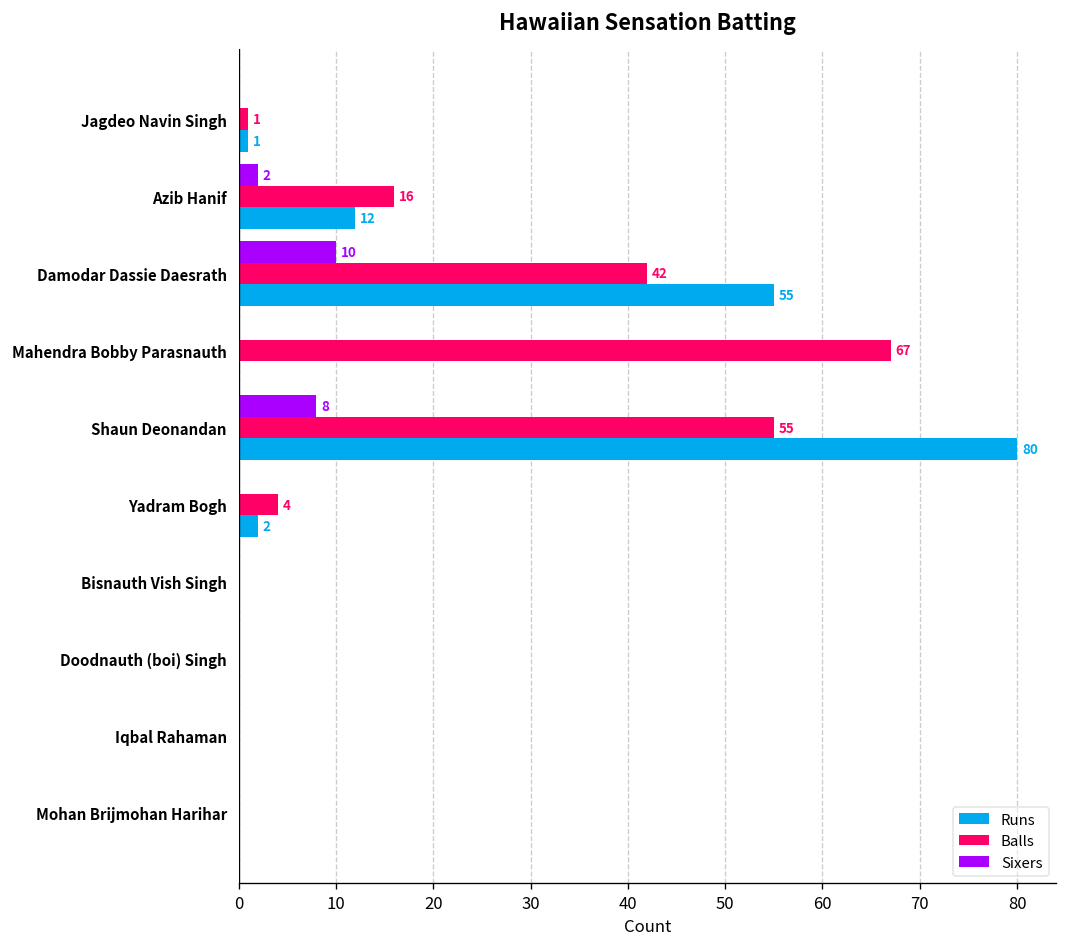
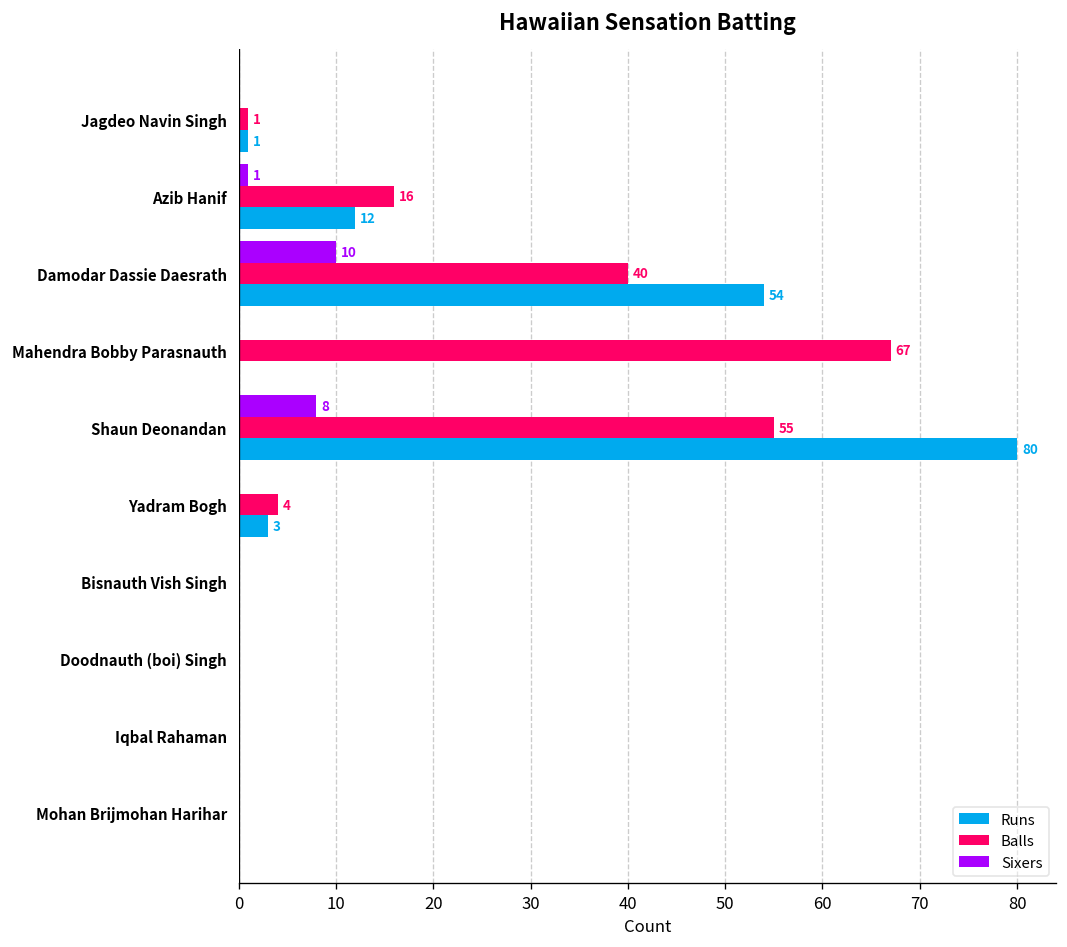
Sixers, Azib Hanif: 2 -> 1
Balls, Damodar Dassie Daesrath: 42 -> 40
Runs, Damodar Dassie Daesrath: 55 -> 54
Runs, Yadram Bogh: 2 -> 3
